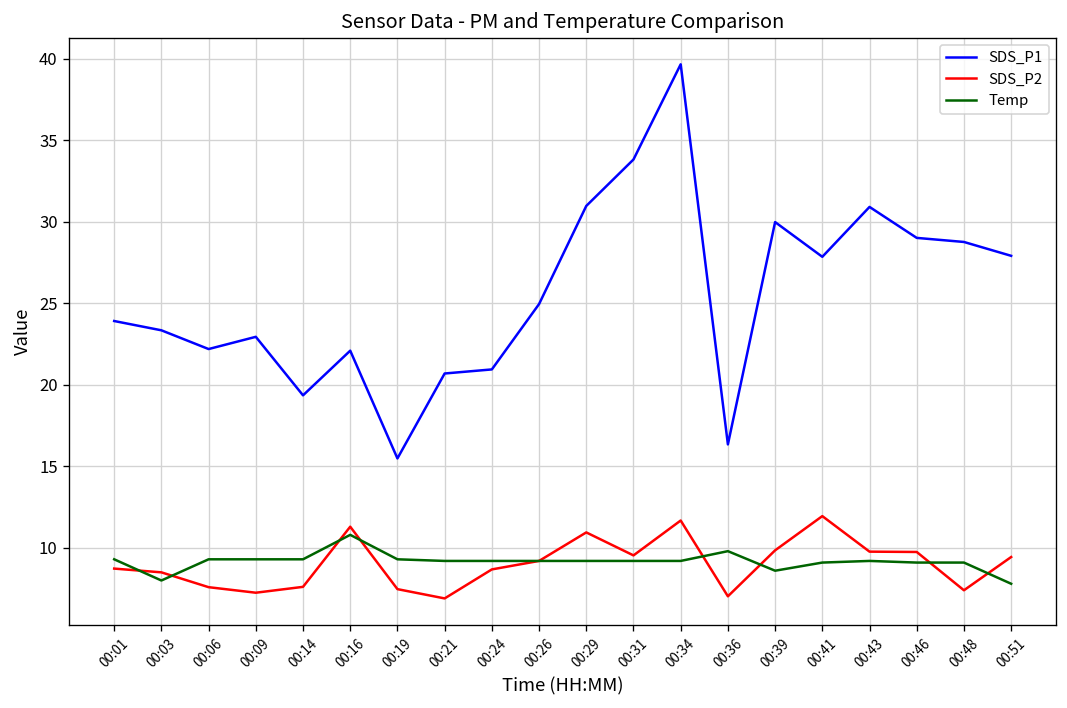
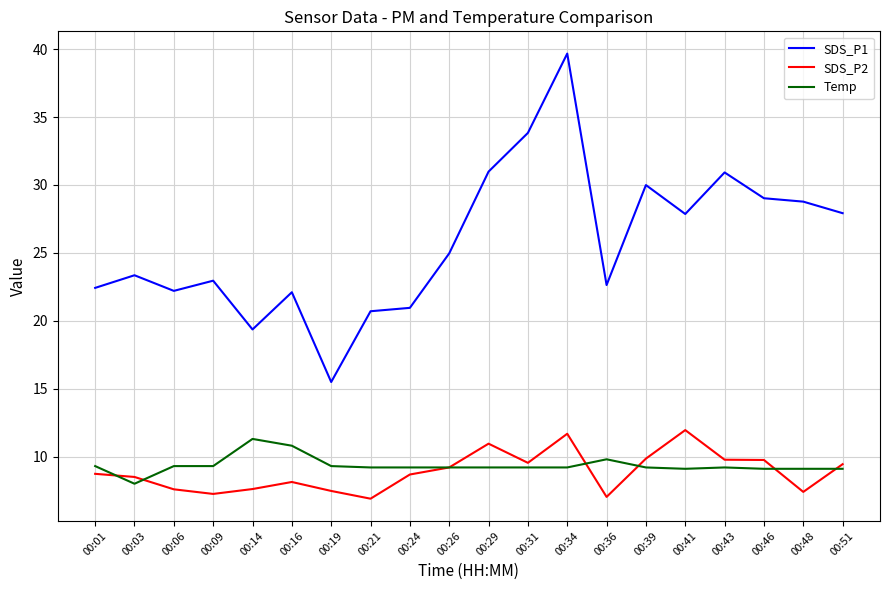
SDS_P1, 00:01: 23.9 -> 22.4
Temp, 00:14: 9.3 -> 11.3
SDS_P2, 00:16: 11.3 -> 8.1
SDS_P1, 00:36: 16.4 -> 22.6
Temp, 00:39: 8.6 -> 9.2
Temp, 00:51: 7.8 -> 9.1
